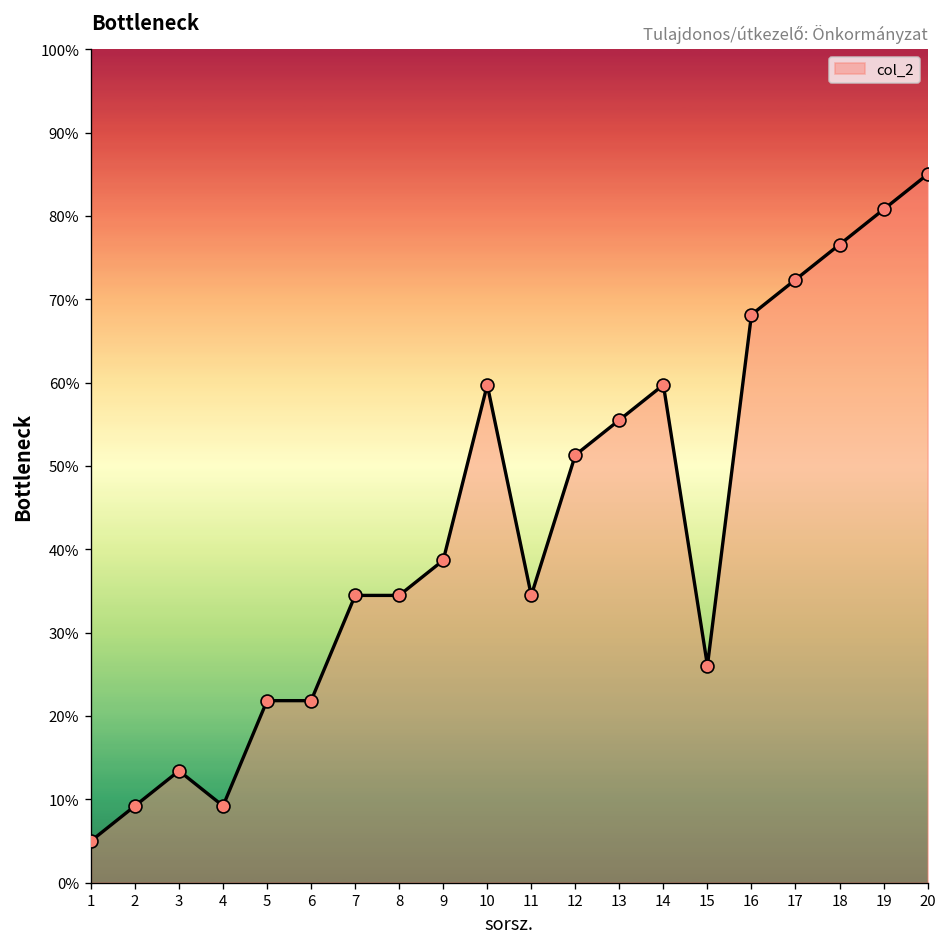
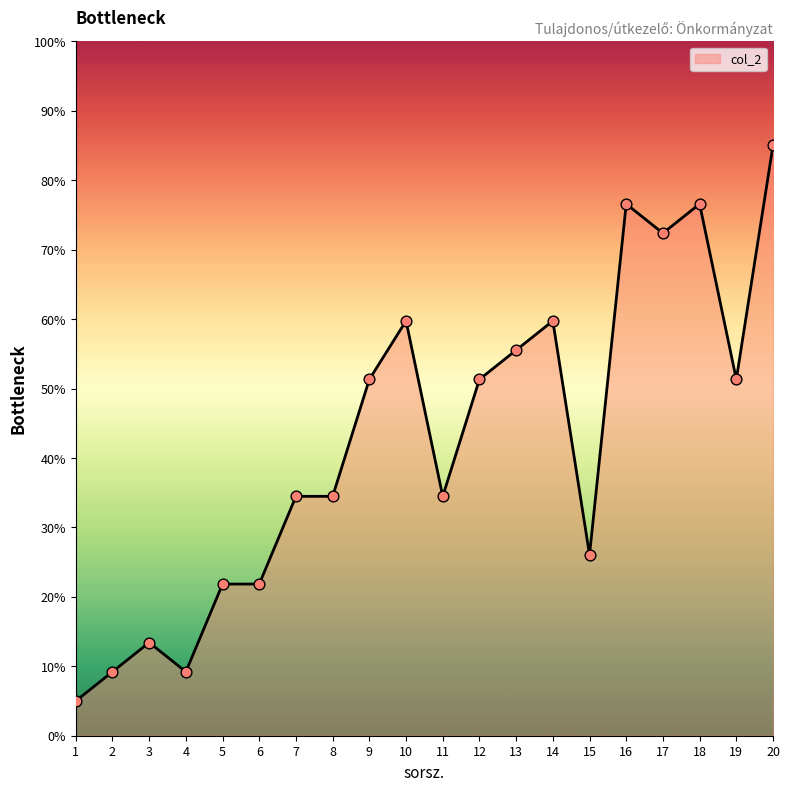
9: 39% -> 51%
16: 68% -> 77%
19: 81% -> 51%
